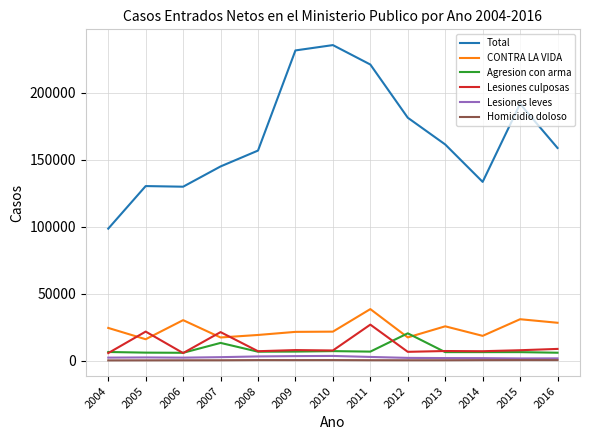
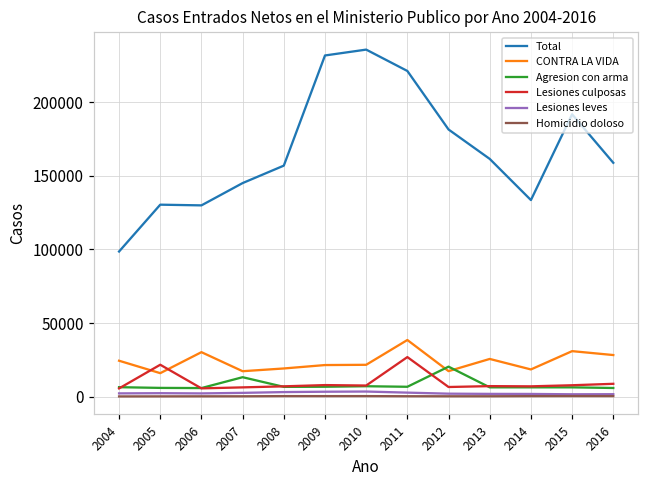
Lesiones culposas, 2007: 21000 -> 6000
